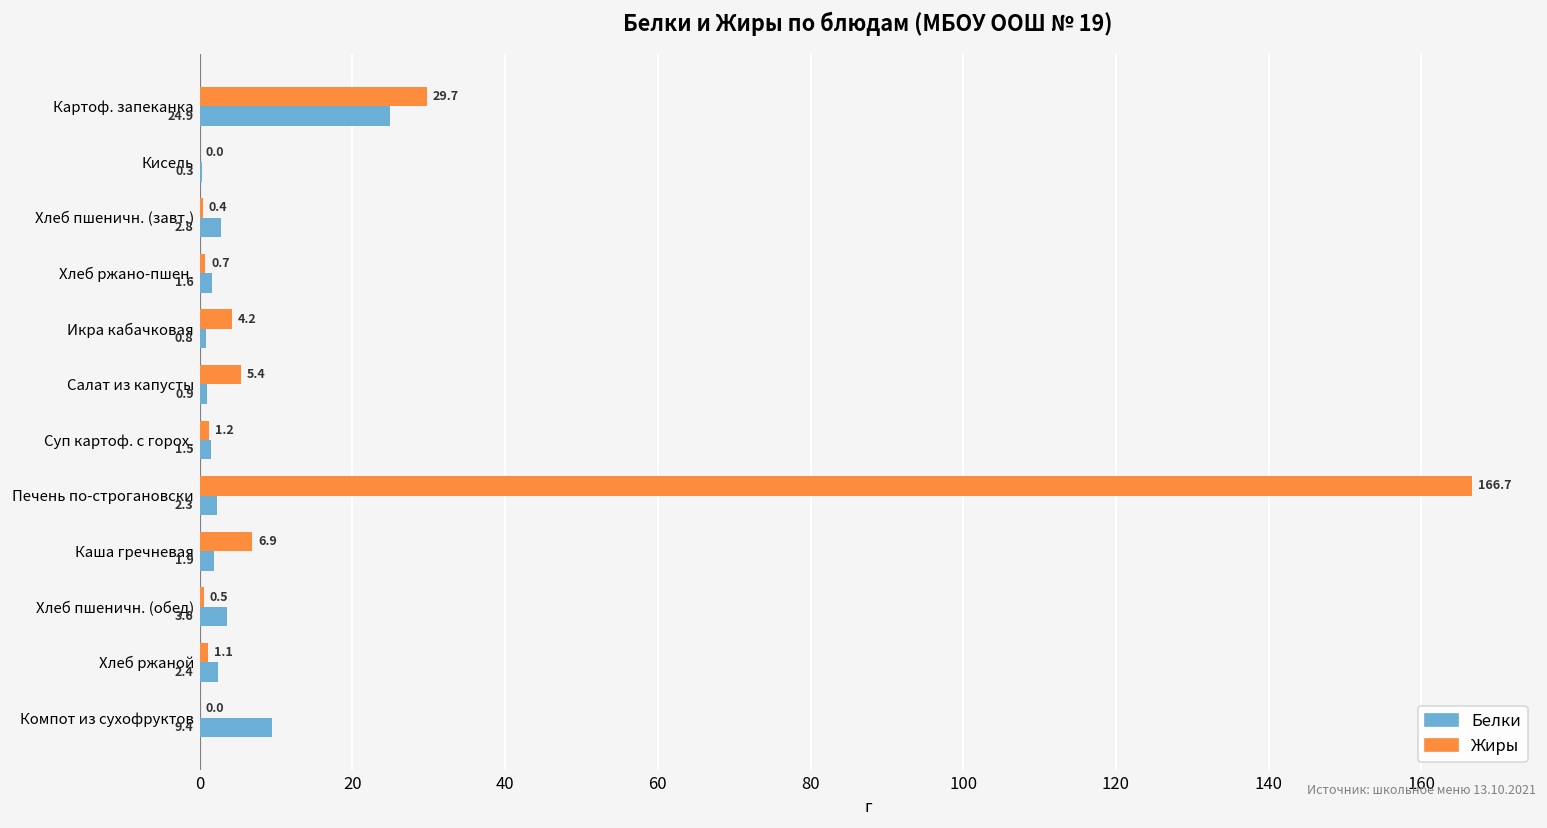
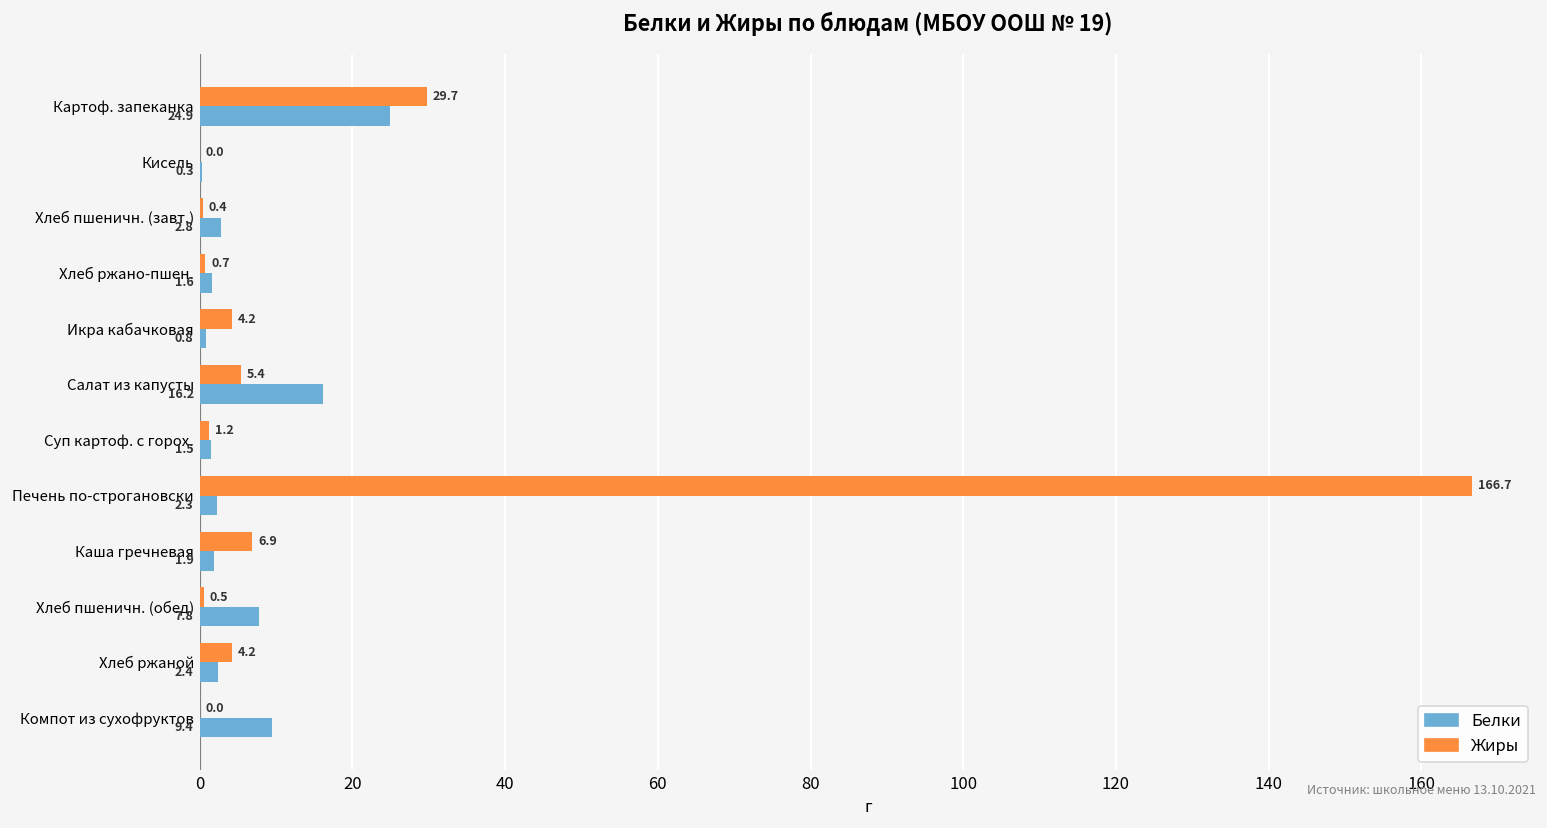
Белки, Салат из капусты: 0.9 -> 16.2
Белки, Хлеб пшеничн. (обед): 3.6 -> 7.8
Жиры, Хлеб ржаной: 1.1 -> 4.2
